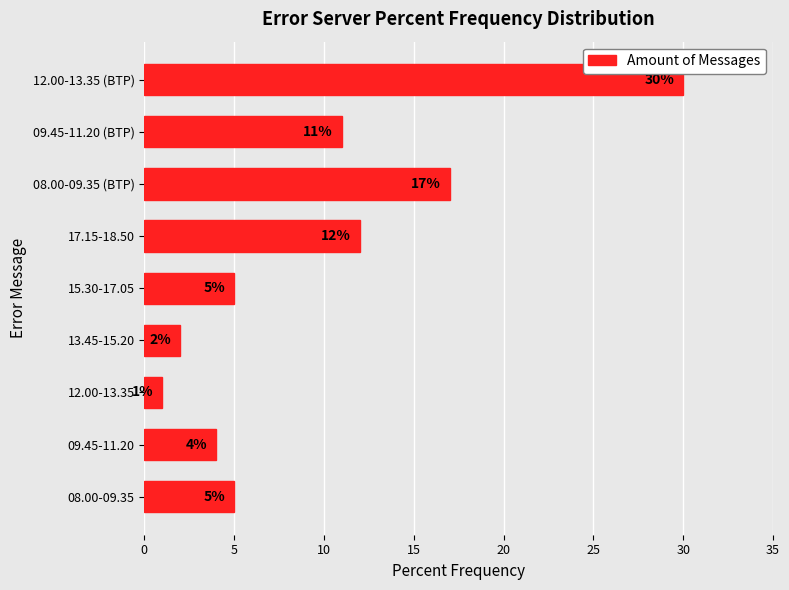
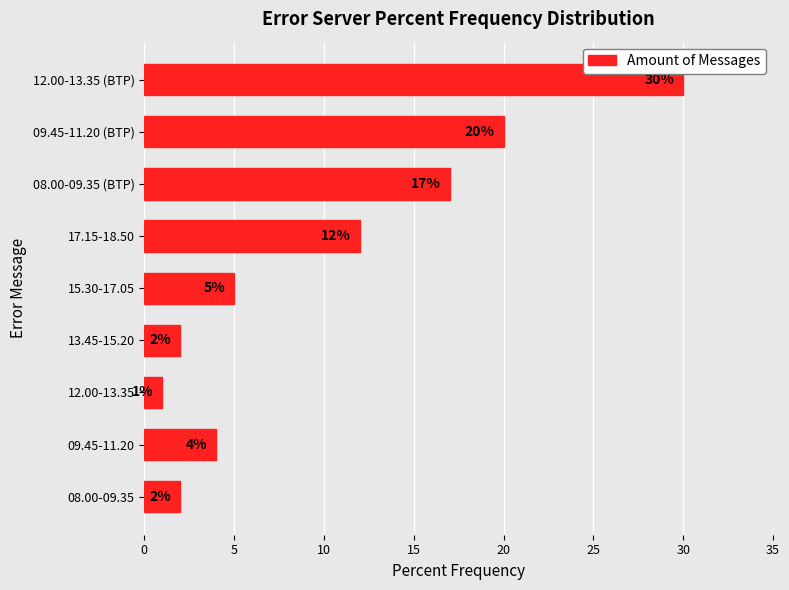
09.45-11.20 (ВТР): 11% -> 20%
08.00-09.35: 5% -> 2%
